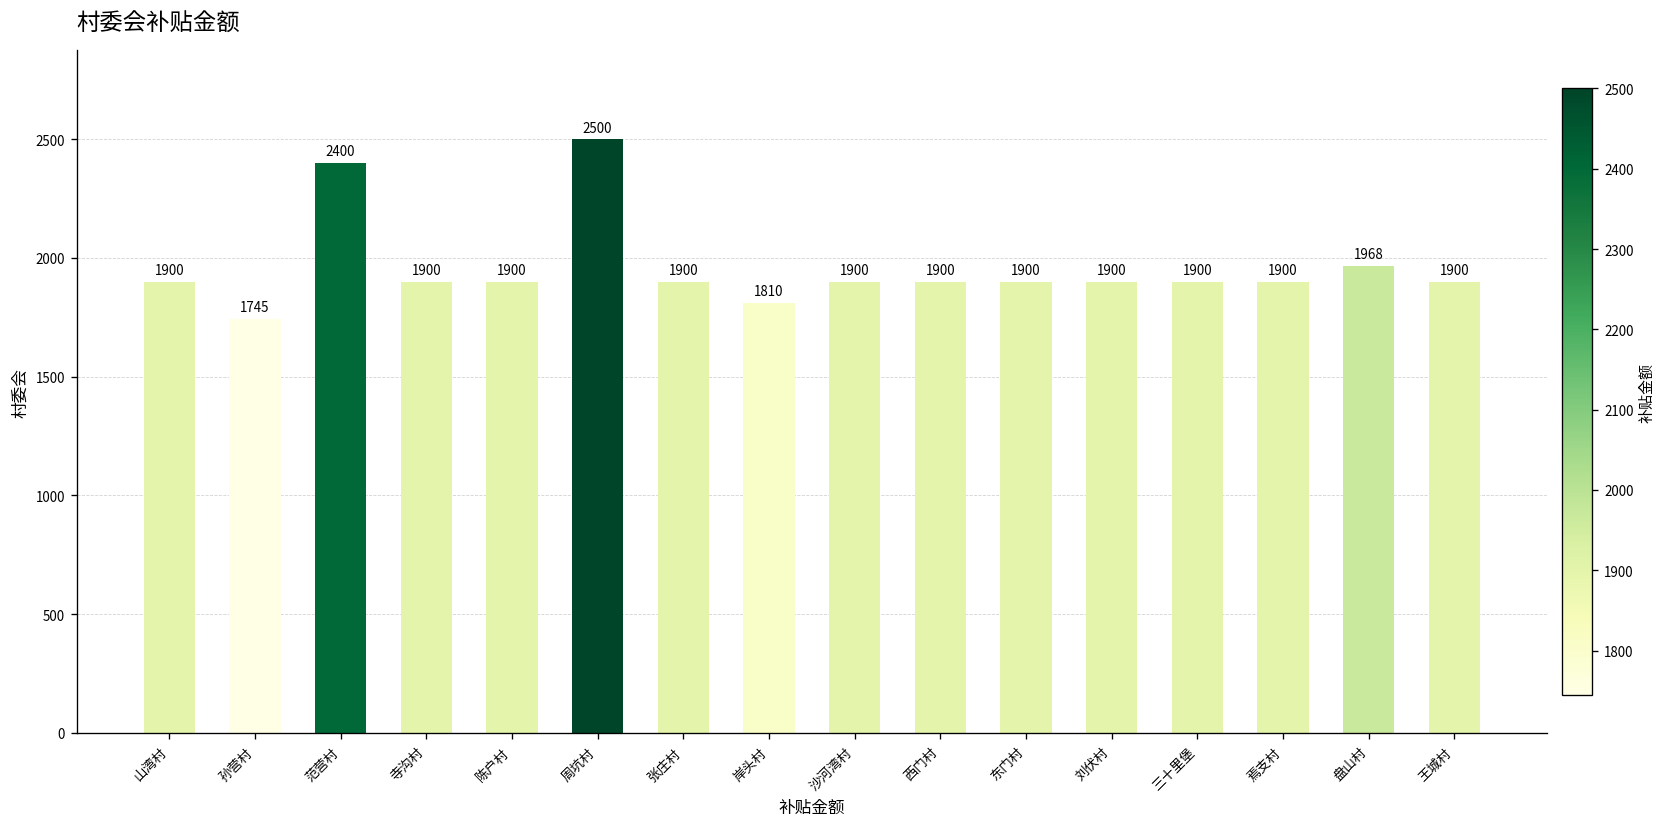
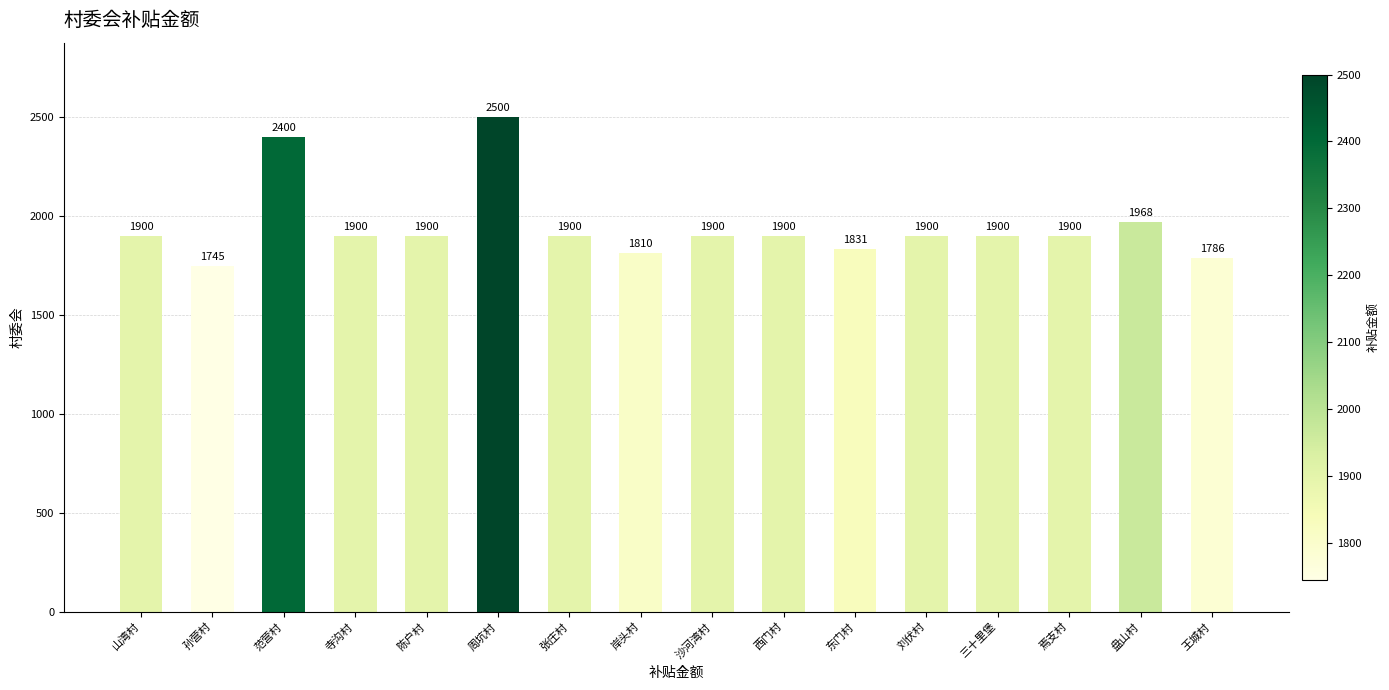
东门村: 1900 -> 1831
王城村: 1900 -> 1786
